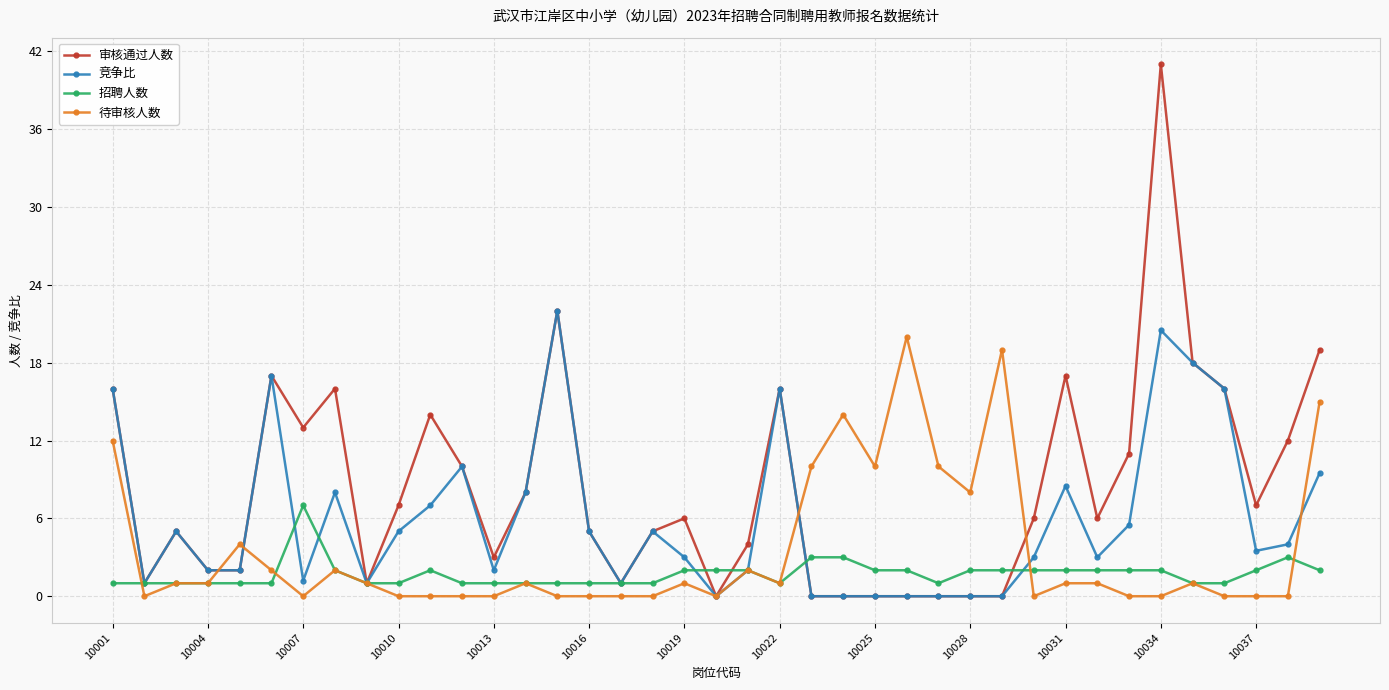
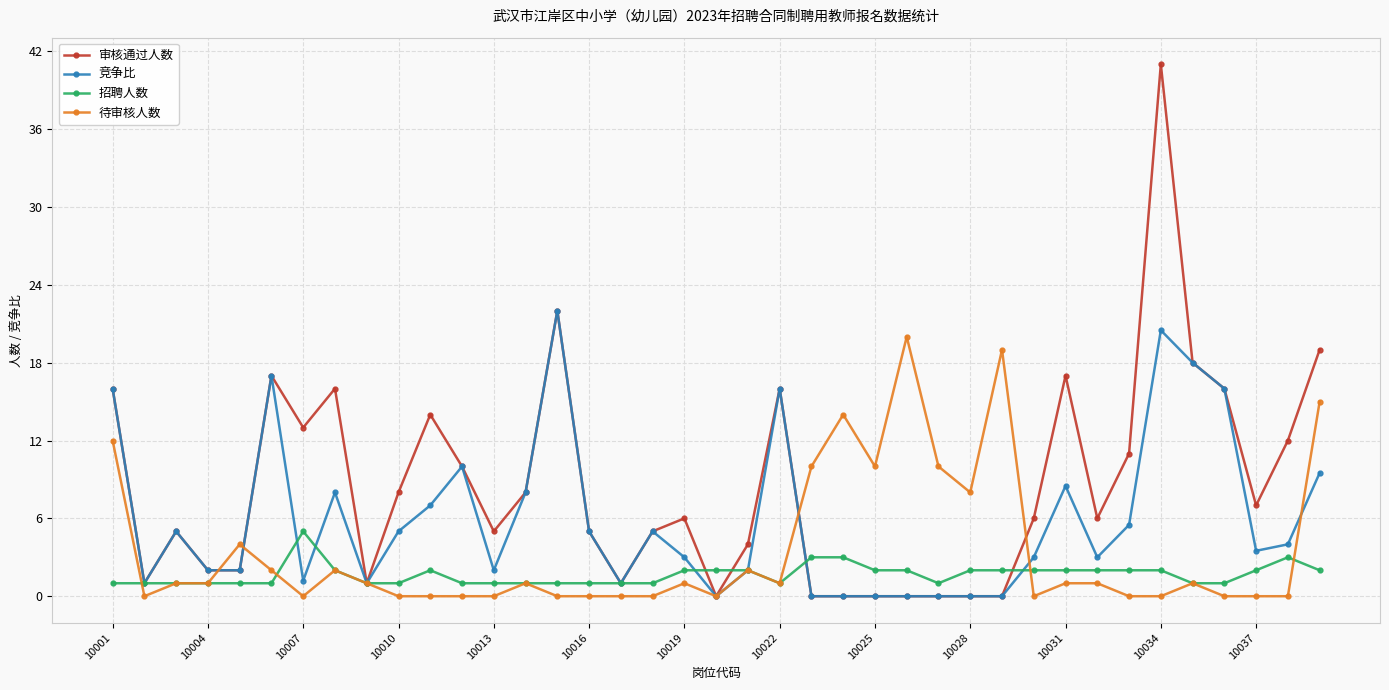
招聘人数, 10007: 7 -> 5
审核通过人数, 10010: 7 -> 8
审核通过人数, 10013: 3 -> 5
